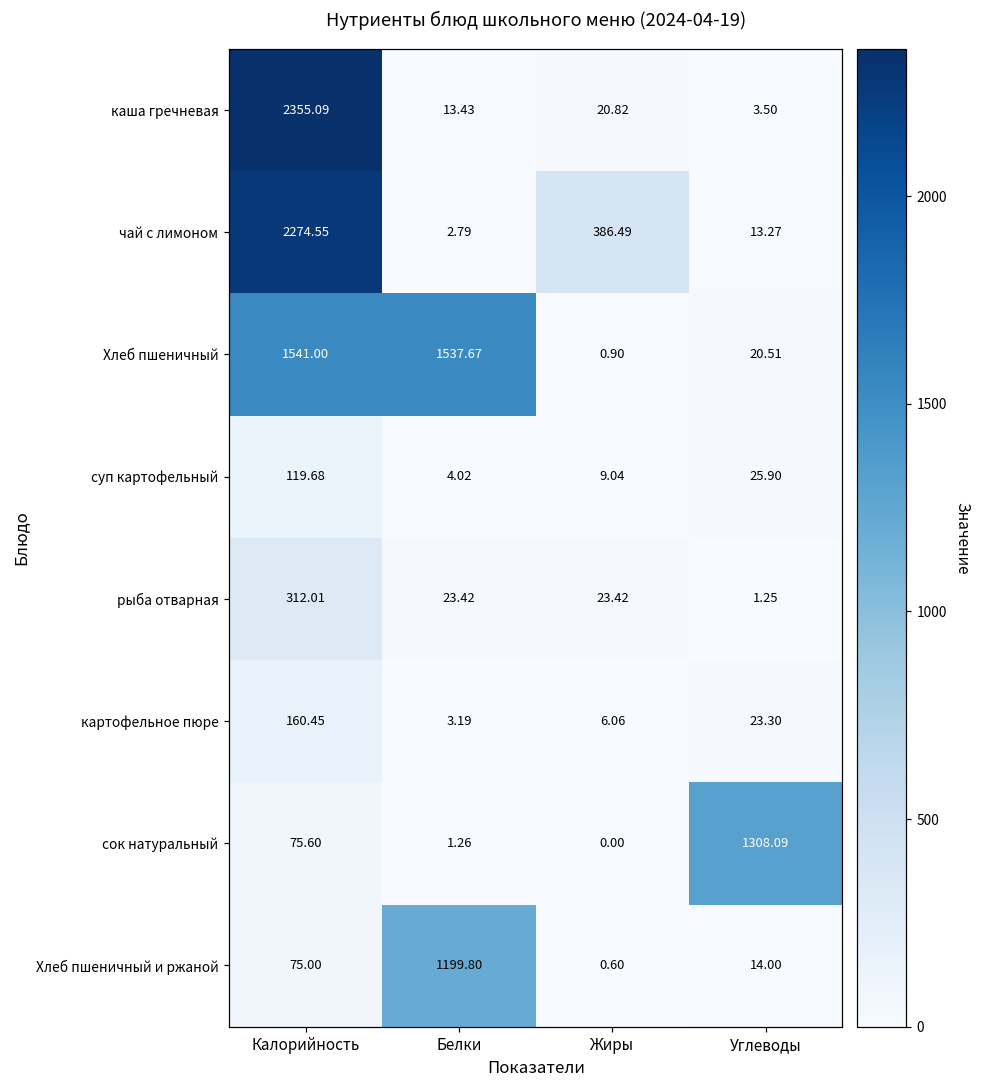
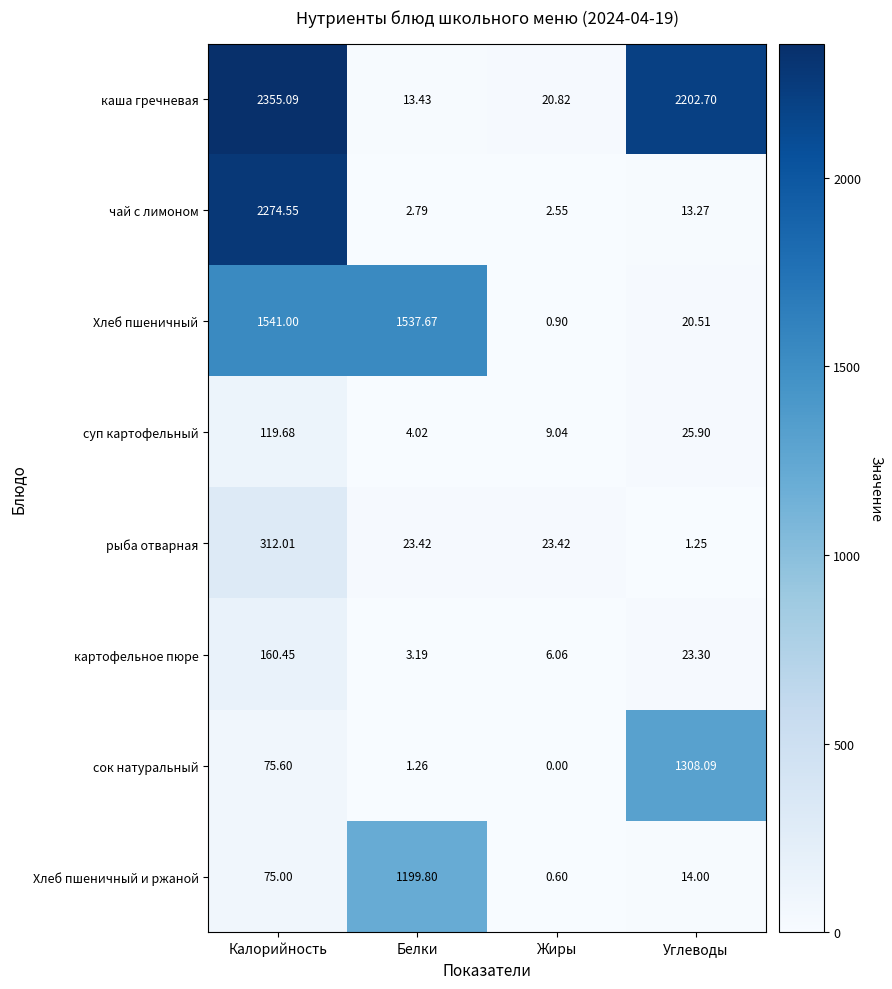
каша гречневая, Углеводы: 3.50 -> 2202.70
чай с лимоном, Жиры: 386.49 -> 2.55
